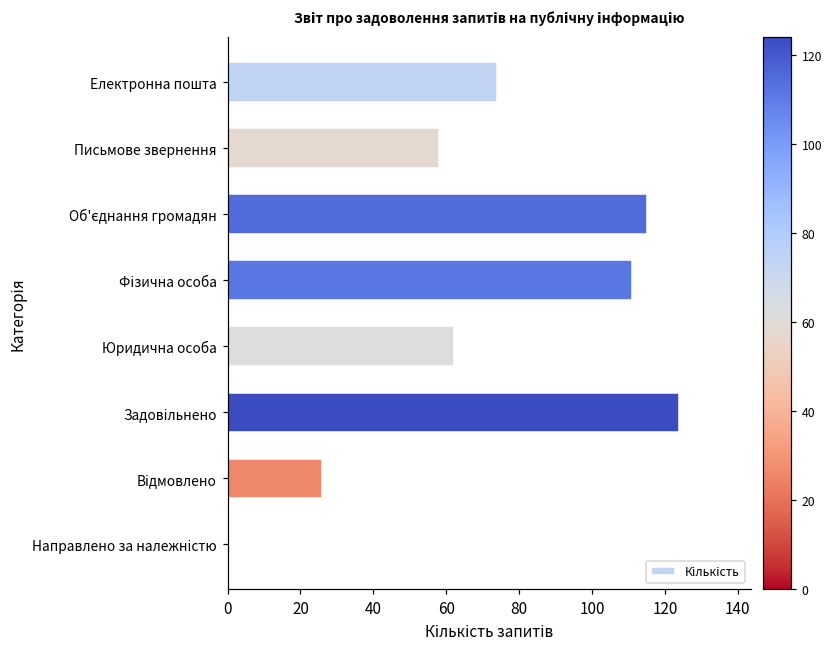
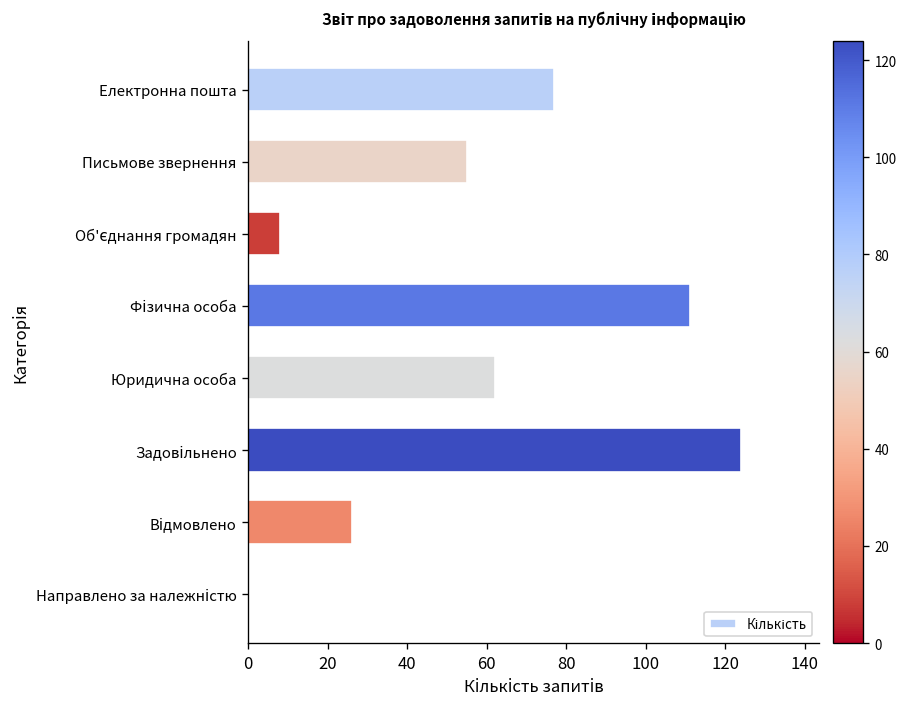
Електронна пошта: 74 -> 77
Письмове звернення: 58 -> 55
Об'єднання громадян: 115 -> 8
